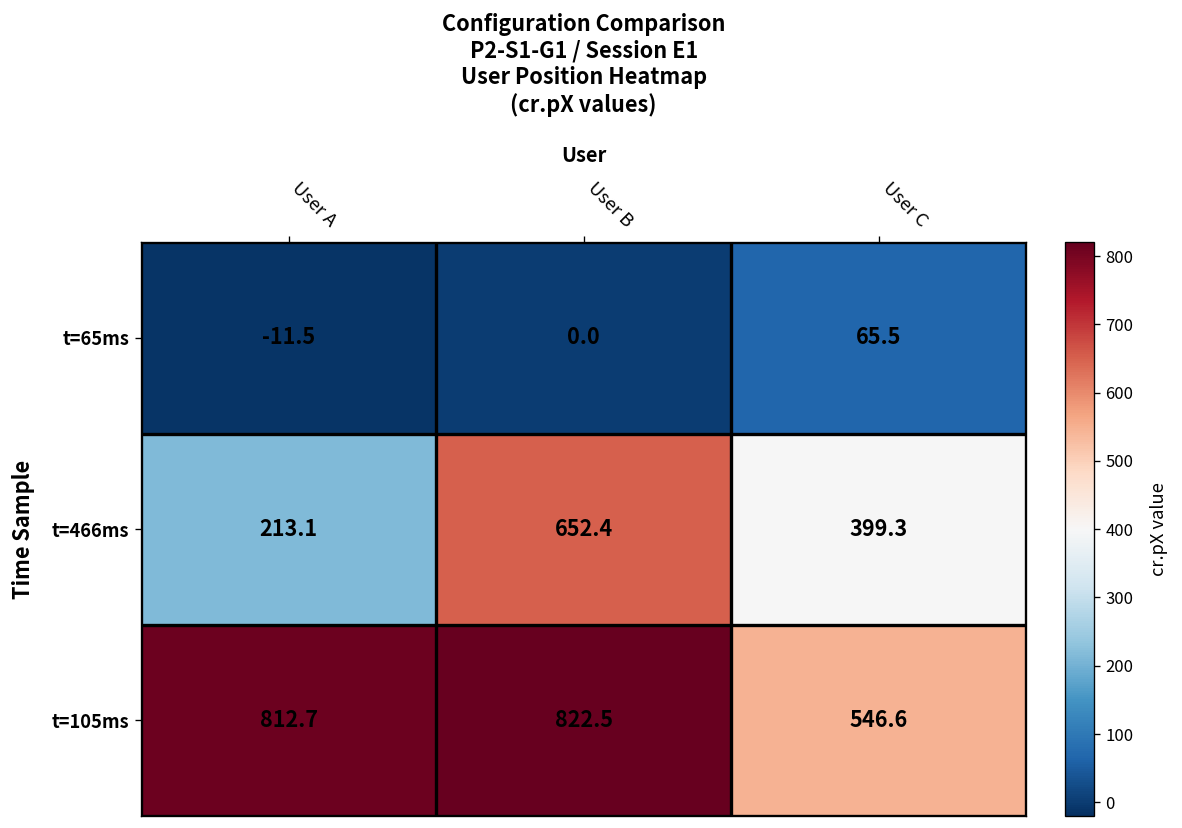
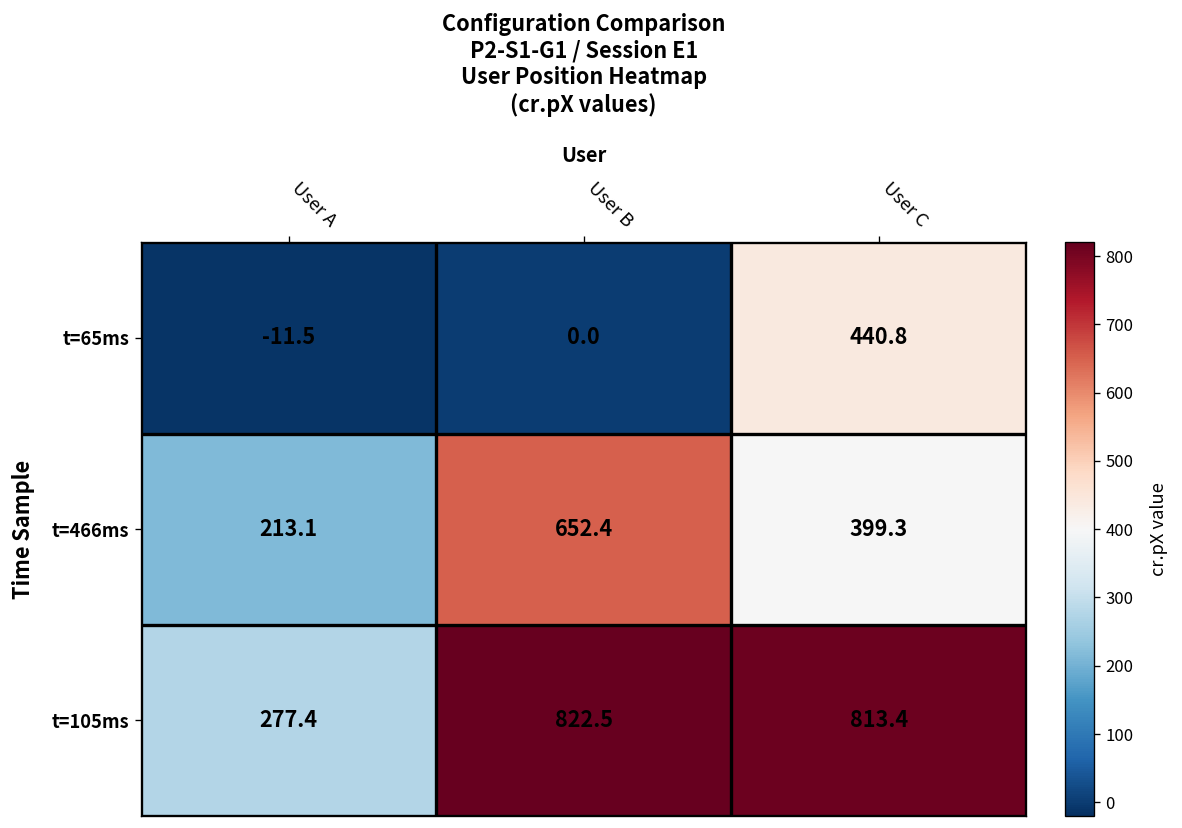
t=65ms, User C: 65.5 -> 440.8
t=105ms, User A: 812.7 -> 277.4
t=105ms, User C: 546.6 -> 813.4
